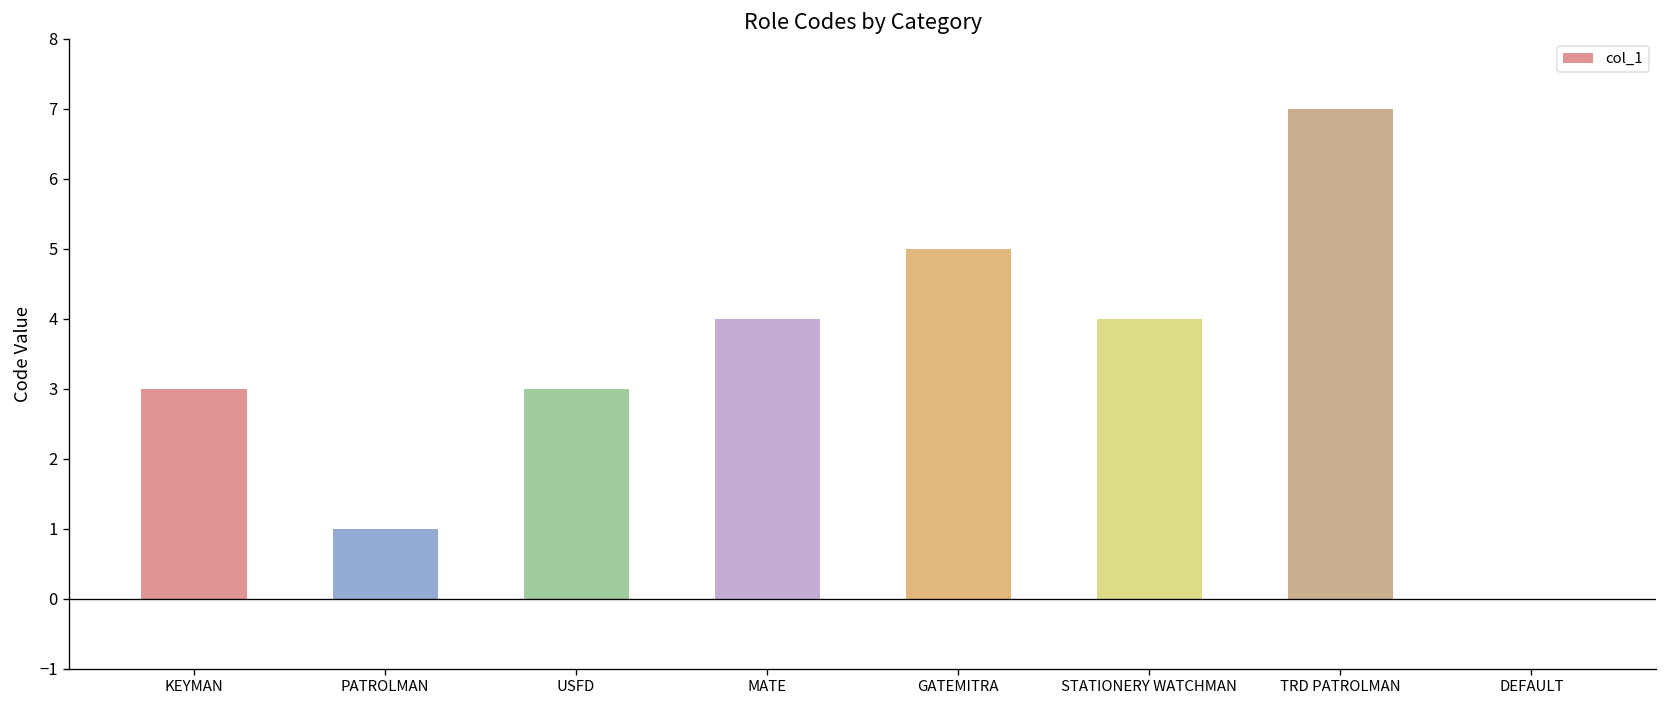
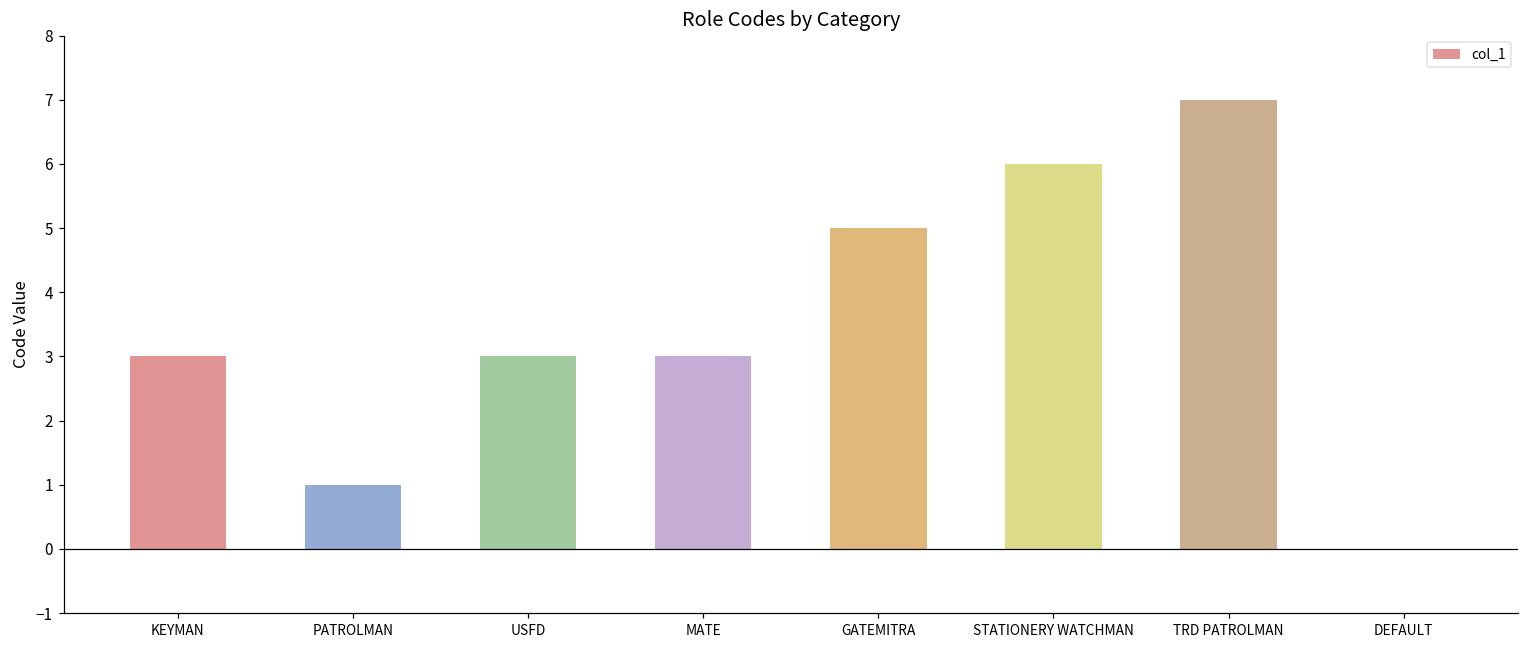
MATE: 4 -> 3
STATIONERY WATCHMAN: 4 -> 6
